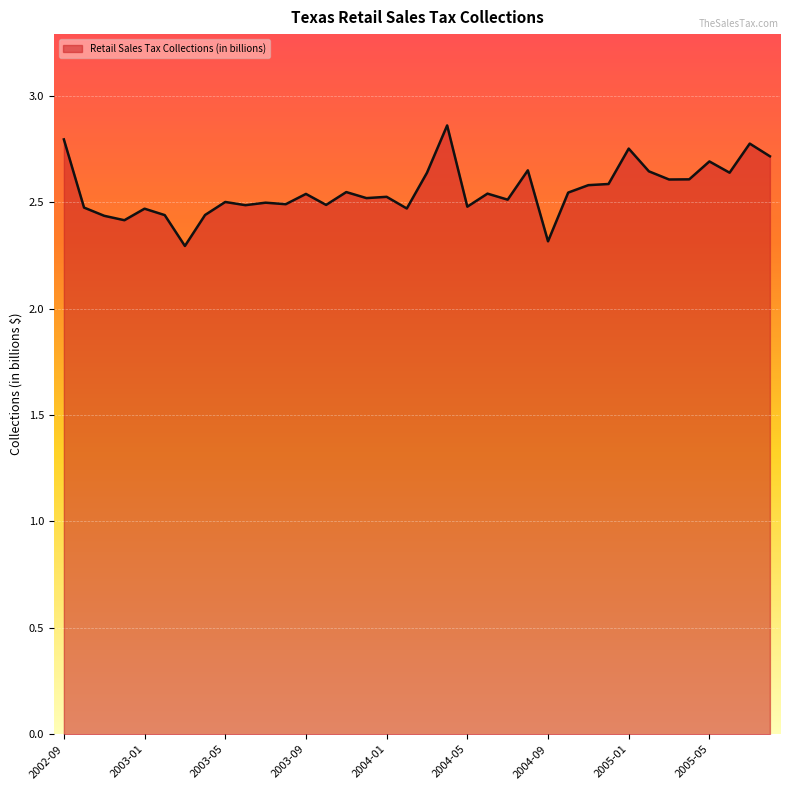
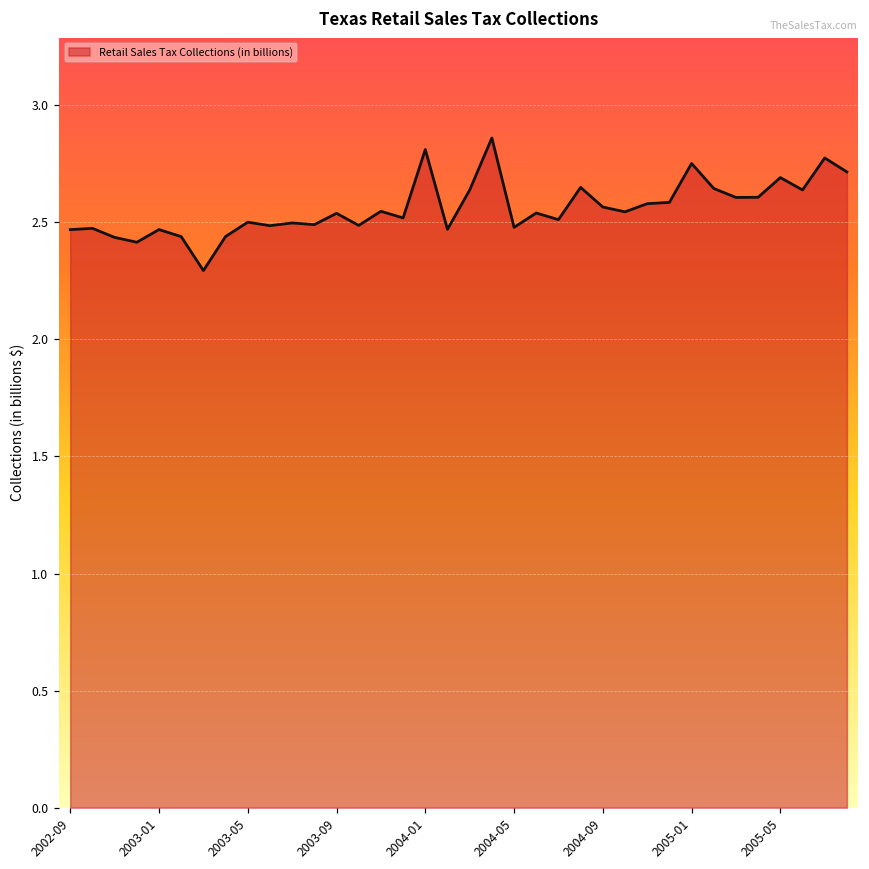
2002-09: 2.79 -> 2.47
2004-01: 2.52 -> 2.81
2004-09: 2.32 -> 2.57
